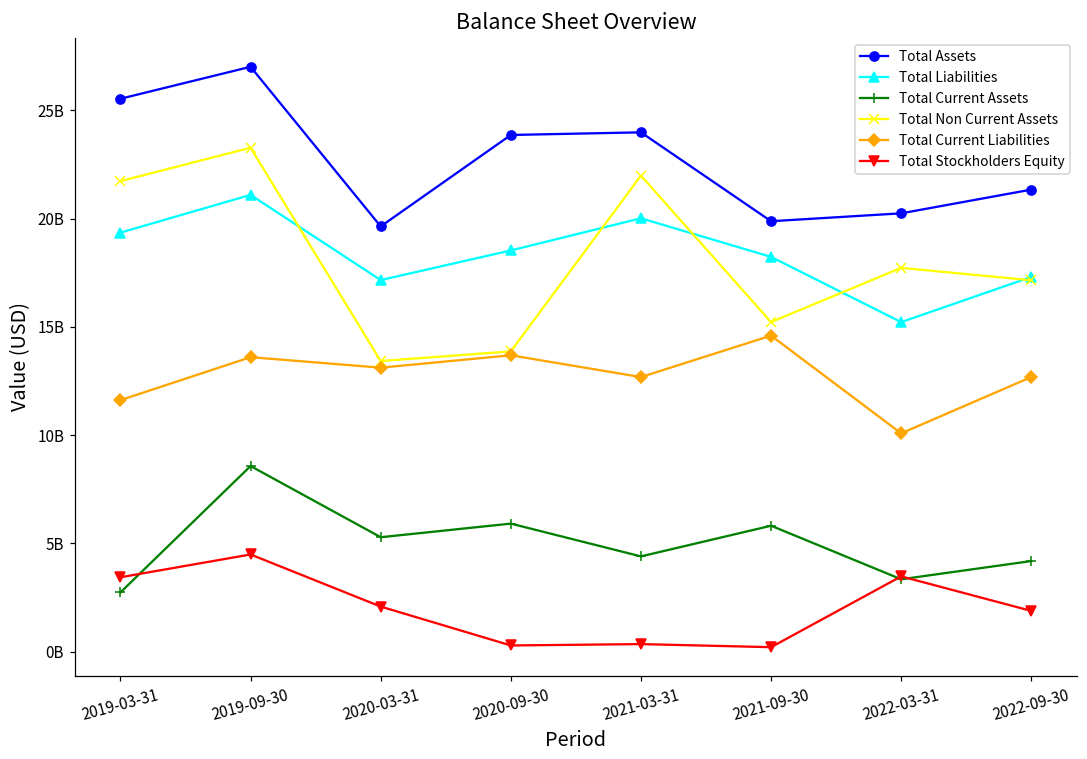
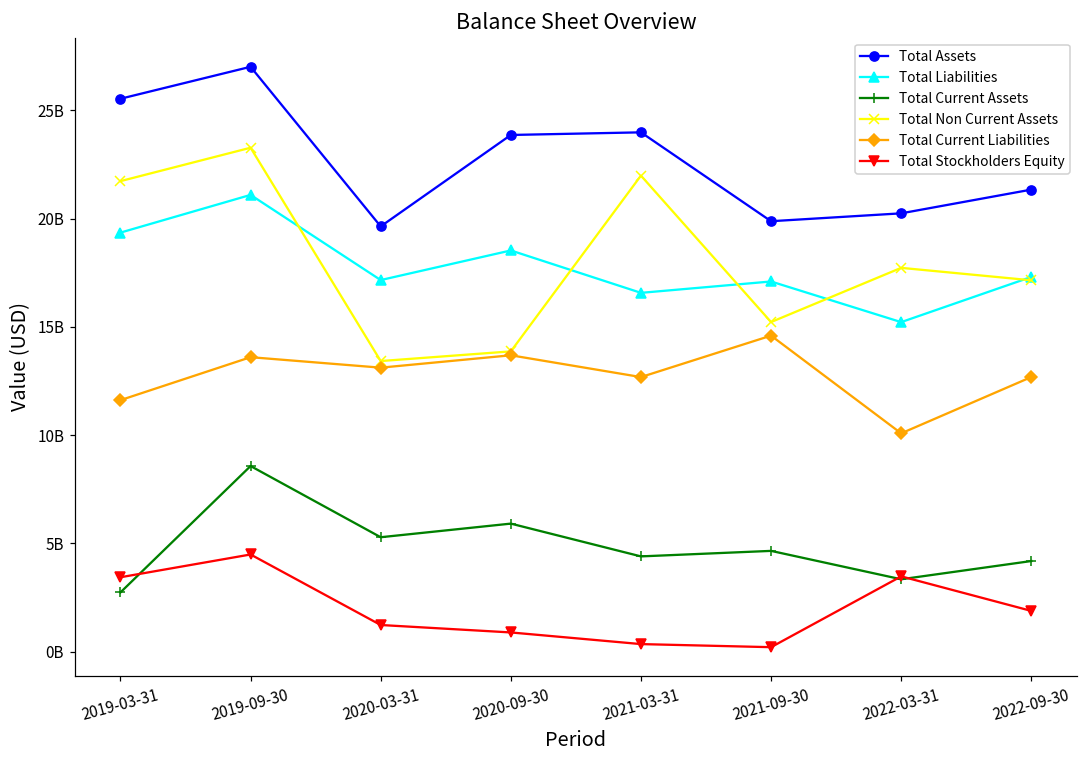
Total Stockholders Equity, 2020-03-31: 2100000000 -> 1200000000
Total Stockholders Equity, 2020-09-30: 300000000 -> 900000000
Total Liabilities, 2021-03-31: 20000000000 -> 16600000000
Total Liabilities, 2021-09-30: 18200000000 -> 17100000000
Total Current Assets, 2021-09-30: 5800000000 -> 4700000000
